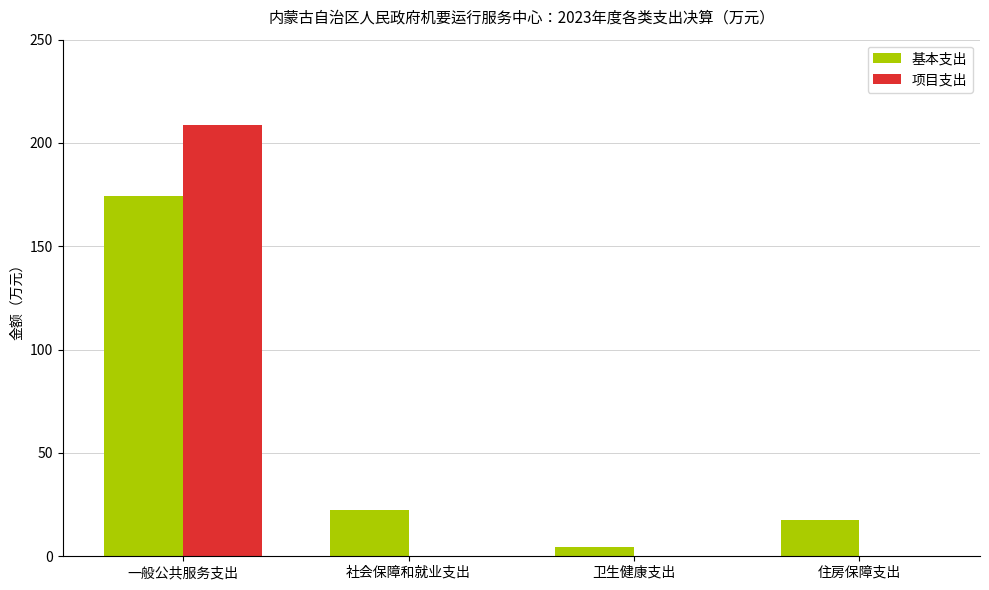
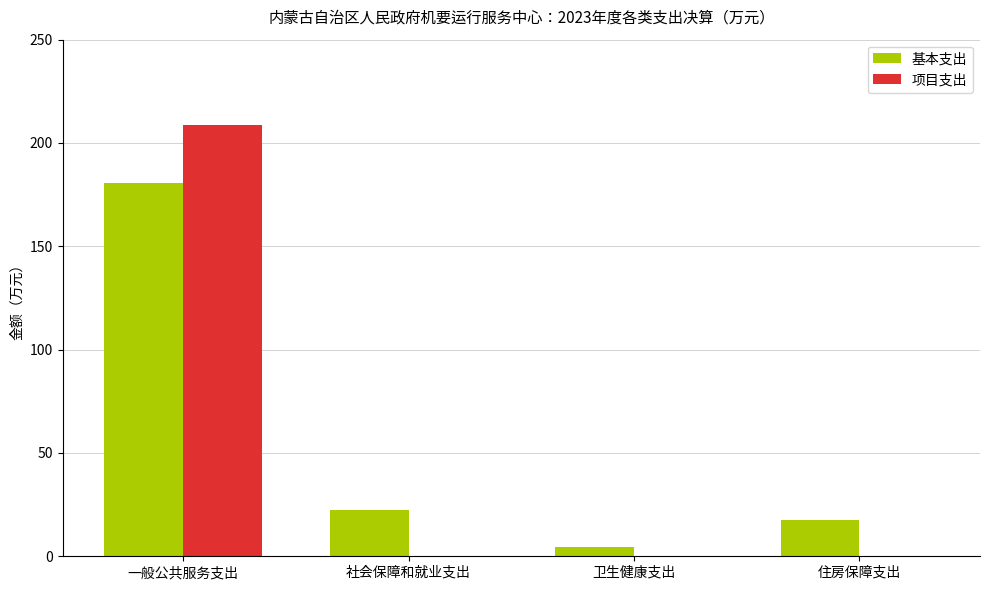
基本支出, 一般公共服务支出: 174 -> 181
